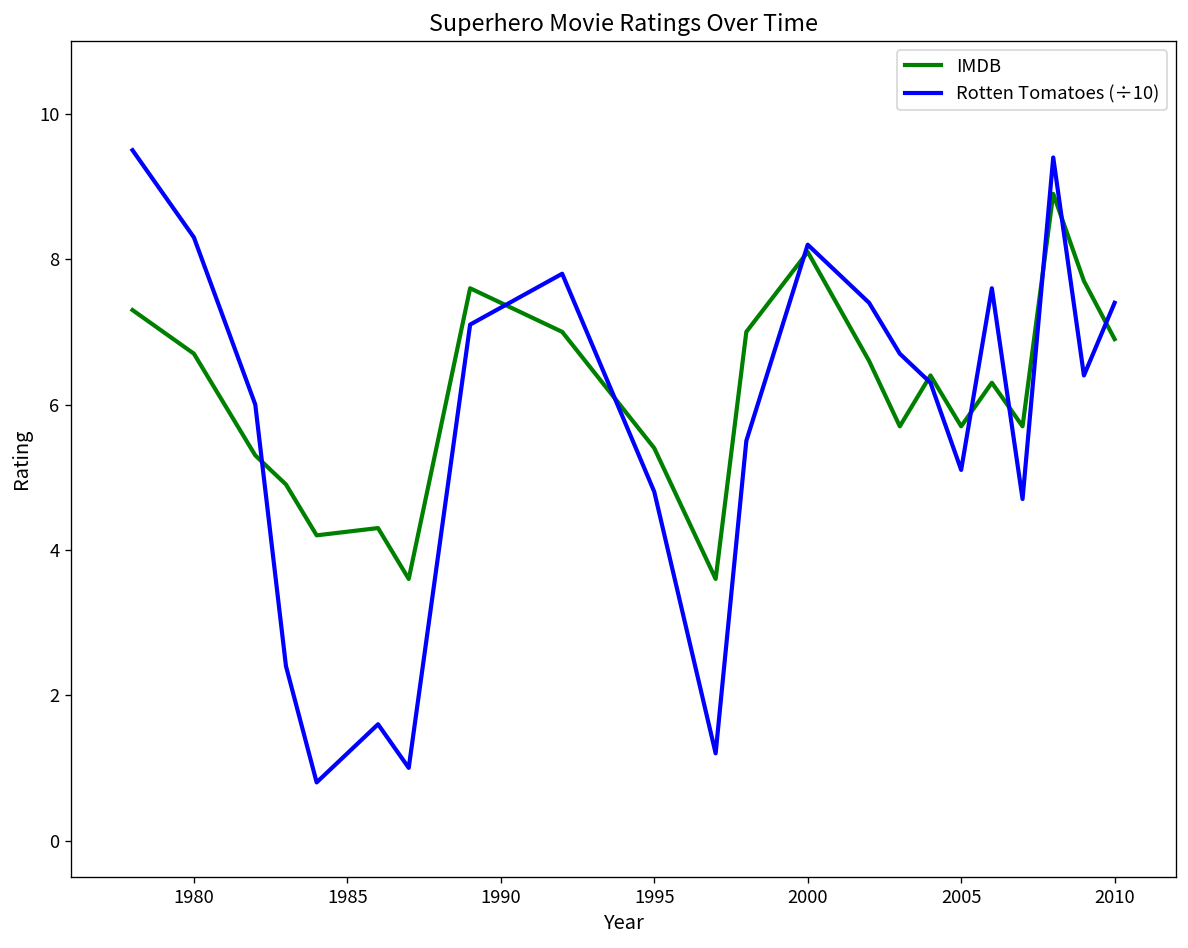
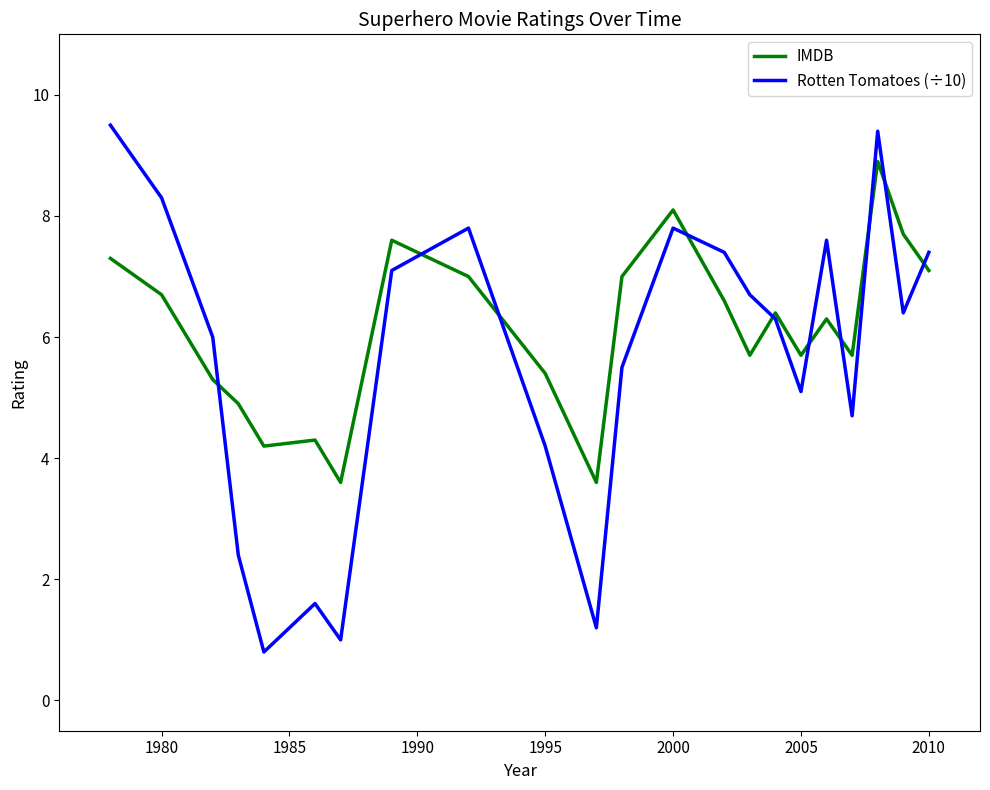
Rotten Tomatoes (÷10), 1995: 4.8 -> 4.2
Rotten Tomatoes (÷10), 2000: 8.2 -> 7.8
IMDB, 2010: 6.9 -> 7.1
